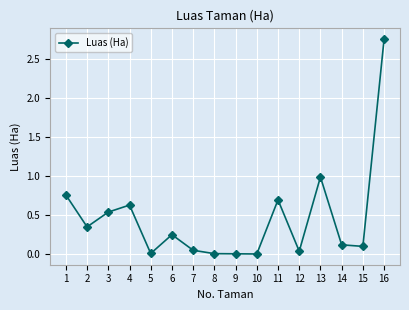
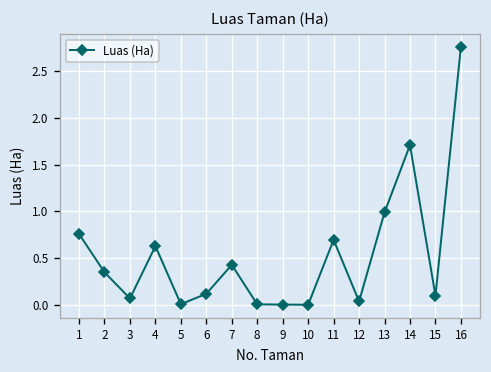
3: 0.5 -> 0.1
6: 0.3 -> 0.1
7: 0.1 -> 0.4
14: 0.1 -> 1.7
